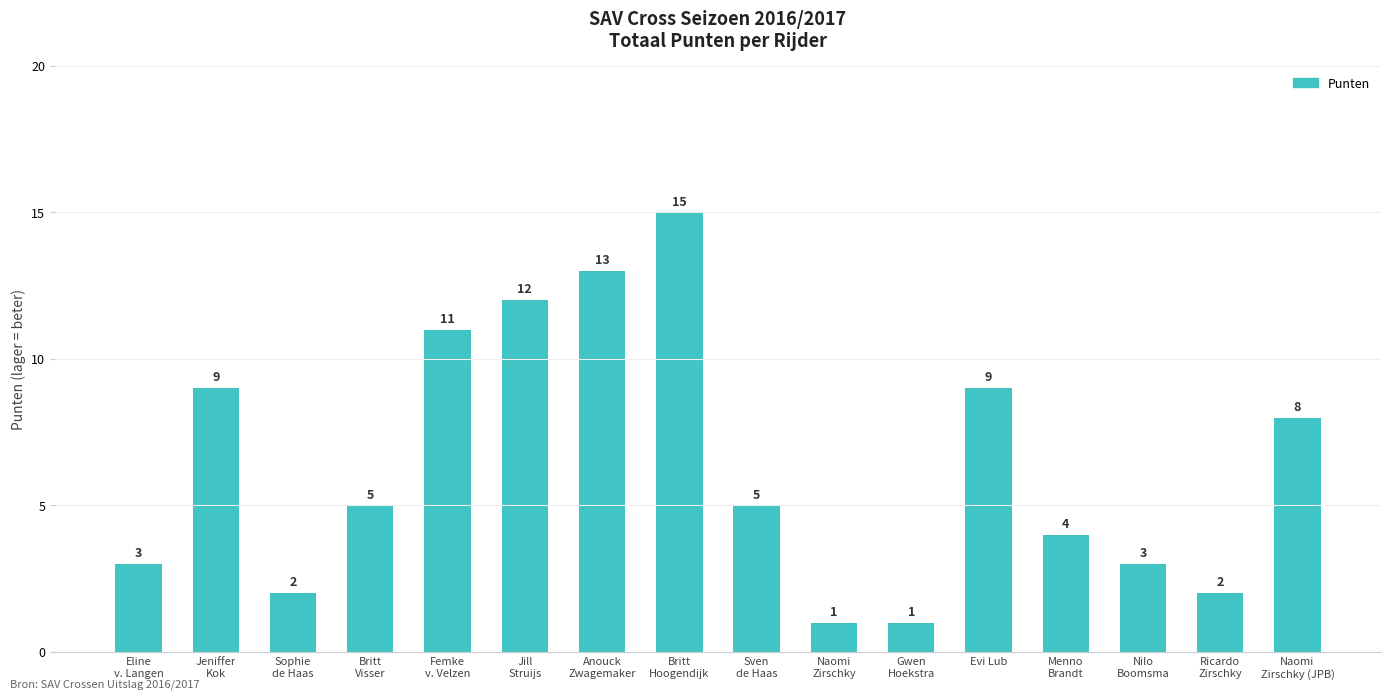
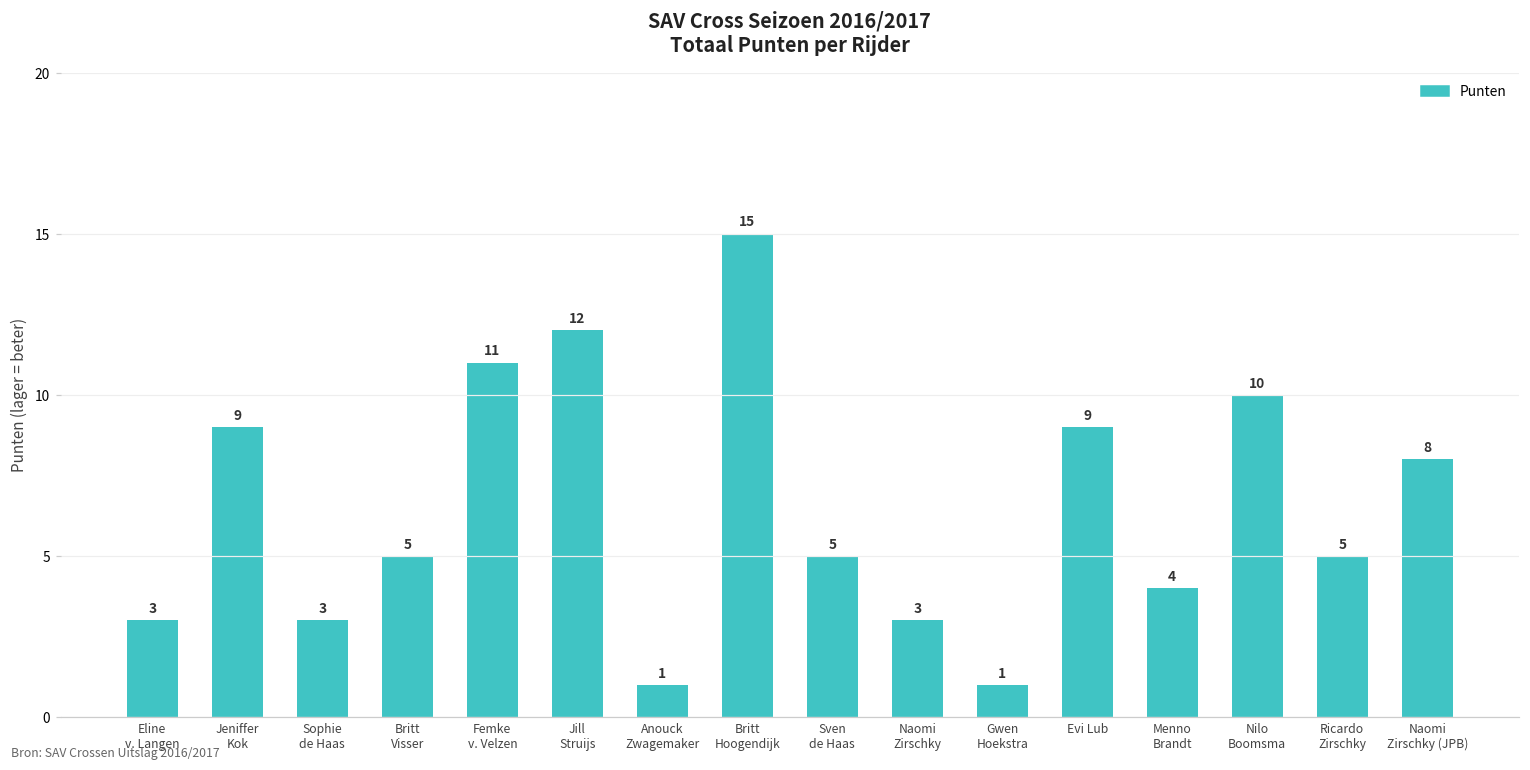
Sophie de Haas: 2 -> 3
Anouck Zwagemaker: 13 -> 1
Naomi Zirschky: 1 -> 3
Nilo Boomsma: 3 -> 10
Ricardo Zirschky: 2 -> 5
